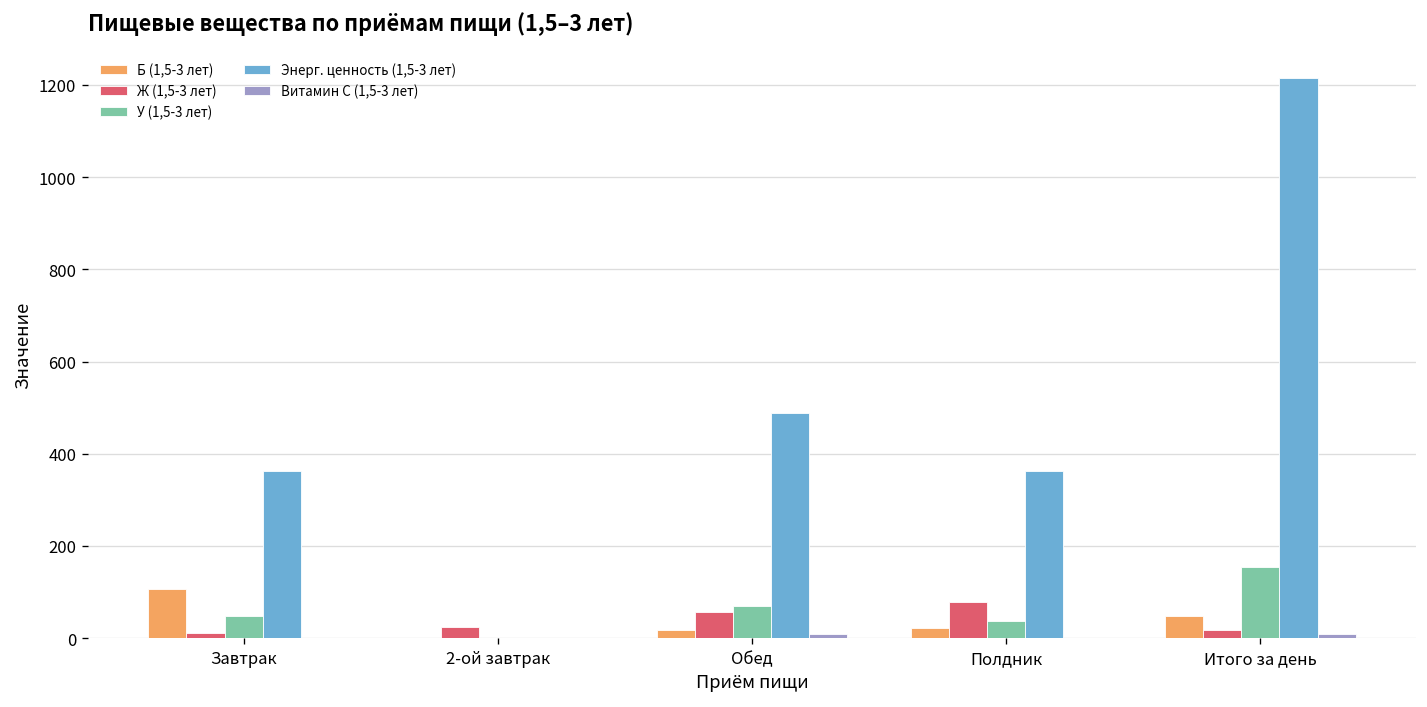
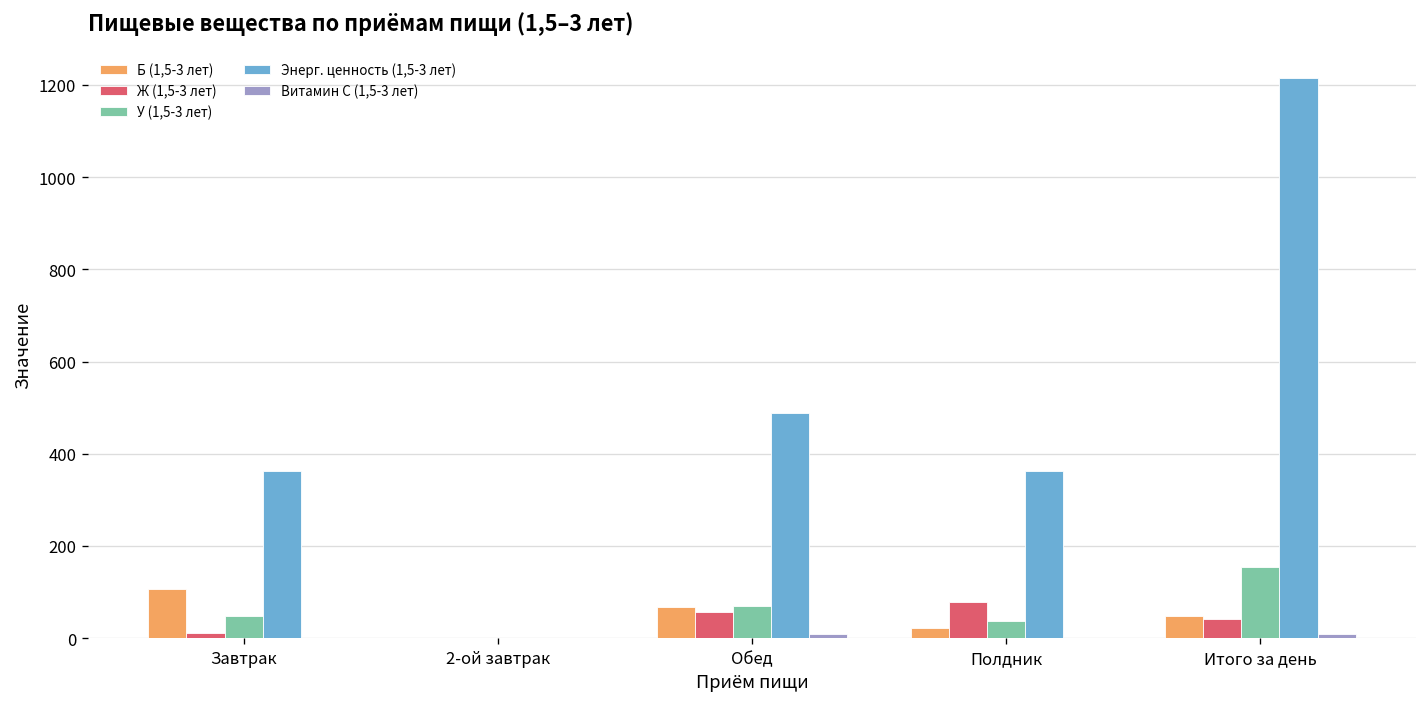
Ж (1,5-3 лет), 2-ой завтрак: 20 -> 0
Б (1,5-3 лет), Обед: 20 -> 70
Ж (1,5-3 лет), Итого за день: 20 -> 40
